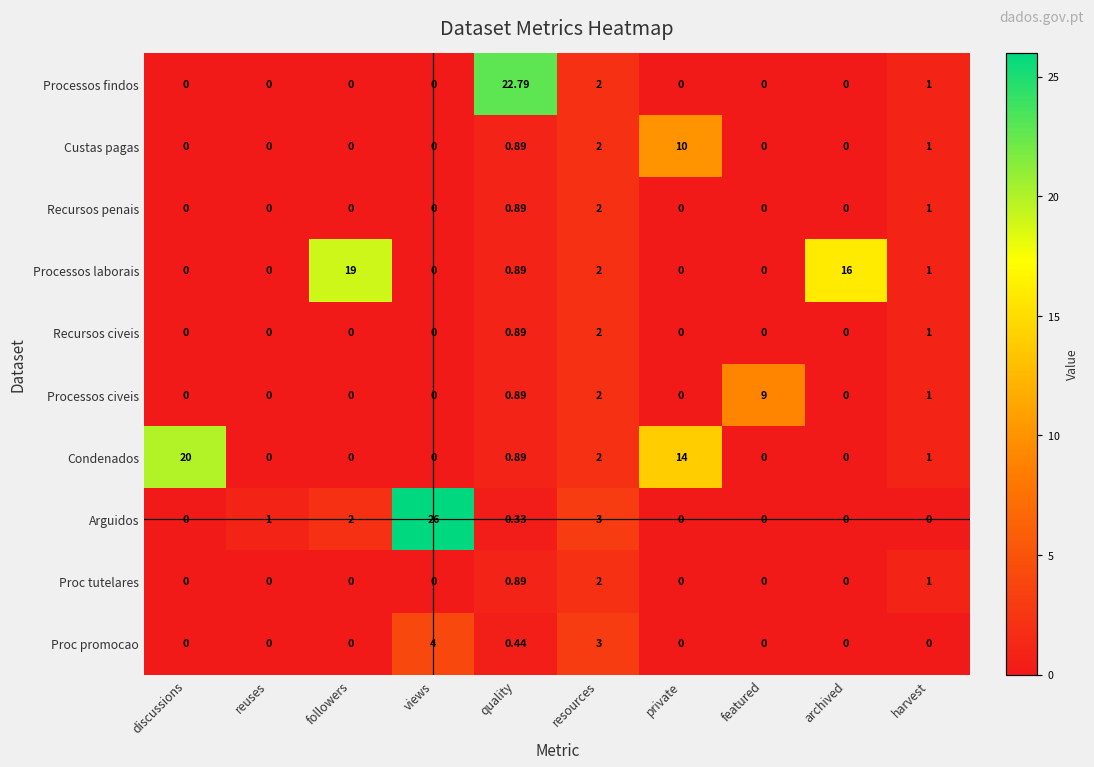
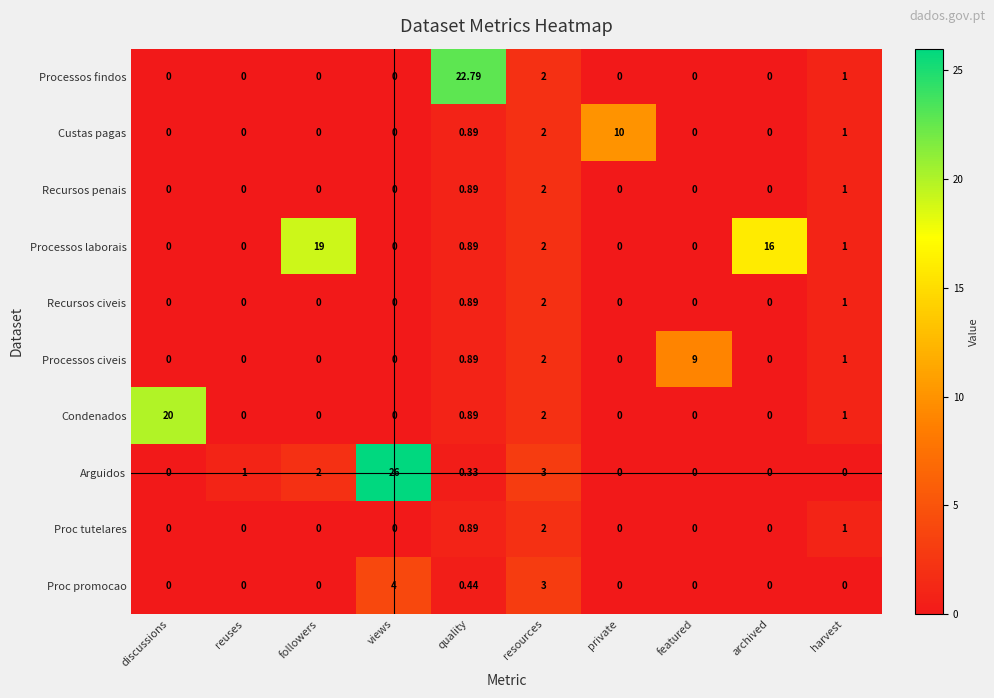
Condenados, private: 14 -> 0
